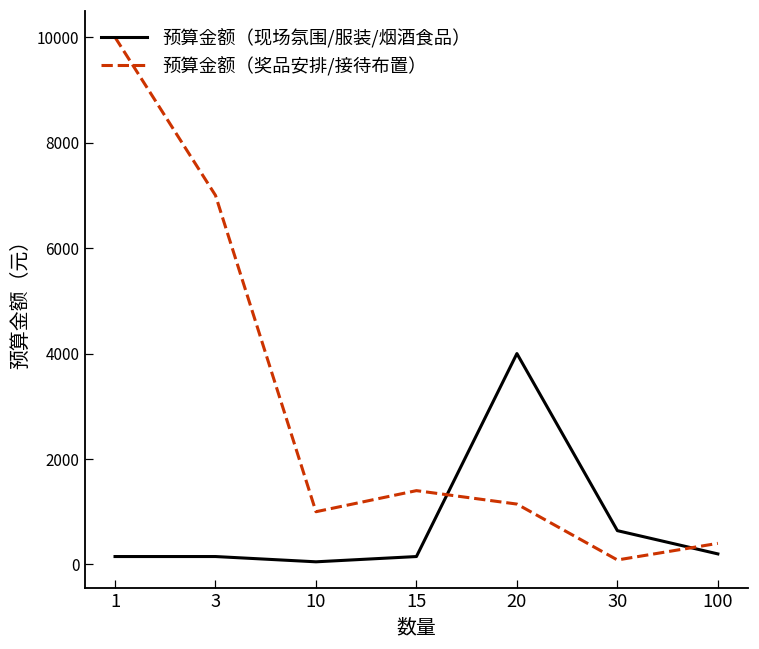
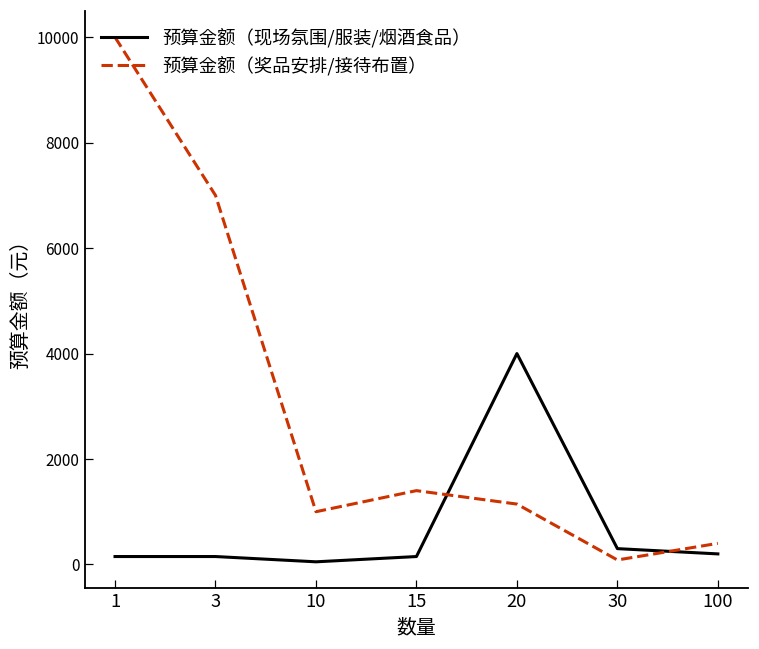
预算金额（现场氛围/服装/烟酒食品）, 30: 600 -> 300
